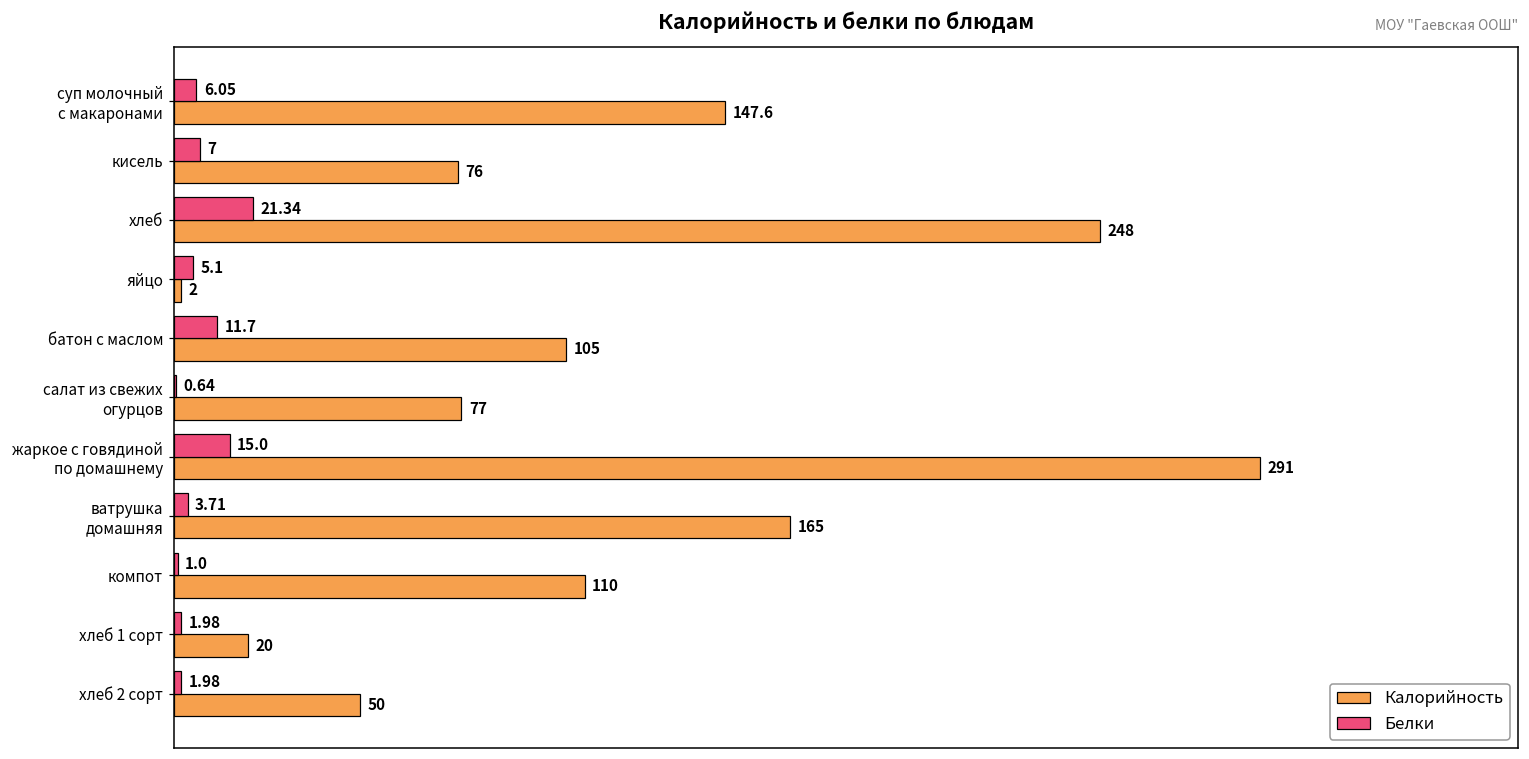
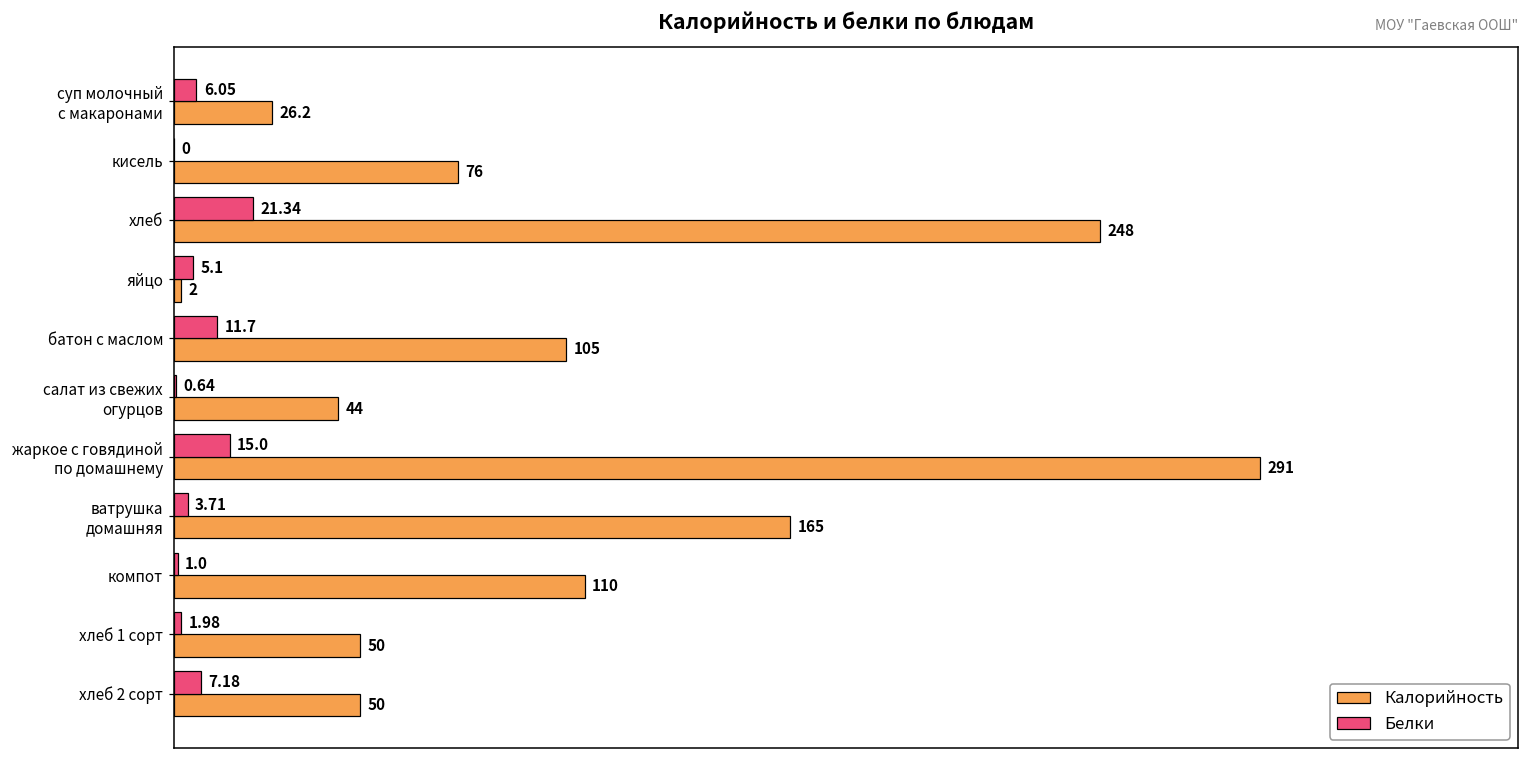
Калорийность, суп молочный с макаронами: 147.6 -> 26.2
Белки, кисель: 7 -> 0
Калорийность, салат из свежих огурцов: 77 -> 44
Калорийность, хлеб 1 сорт: 20 -> 50
Белки, хлеб 2 сорт: 1.98 -> 7.18
